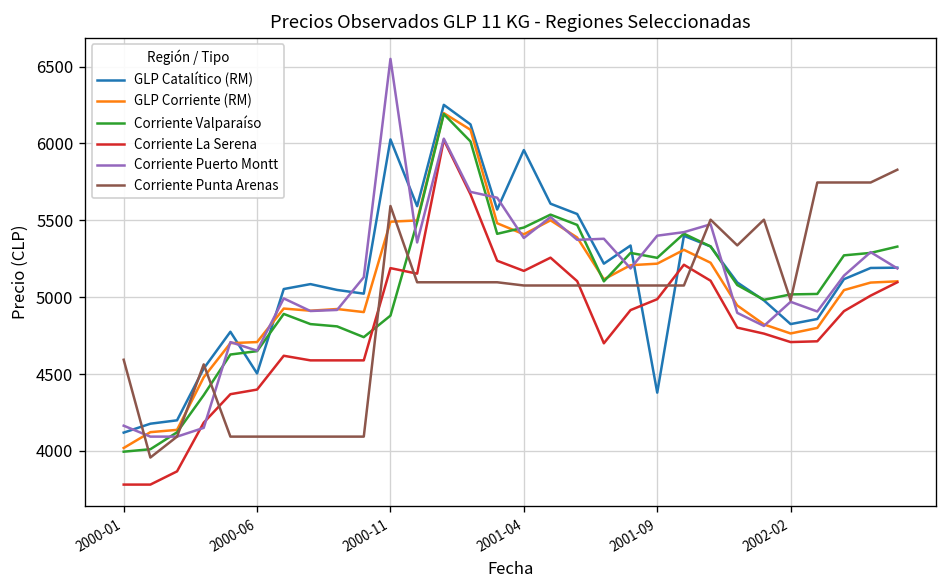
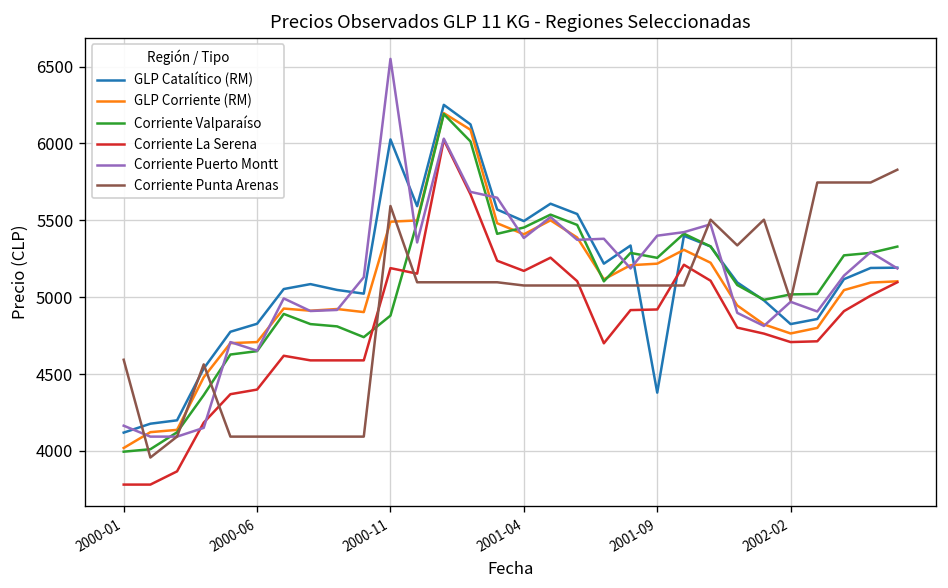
GLP Catalítico (RM), 2000-06: 4500 -> 4830
GLP Catalítico (RM), 2001-04: 5960 -> 5500
Corriente La Serena, 2001-09: 4990 -> 4920
